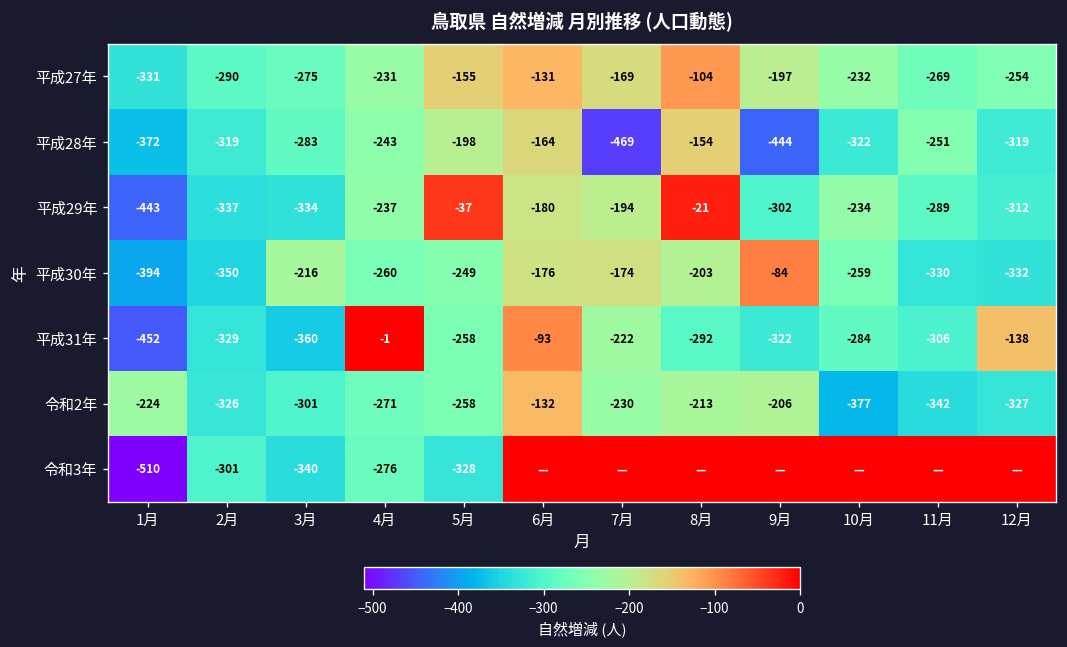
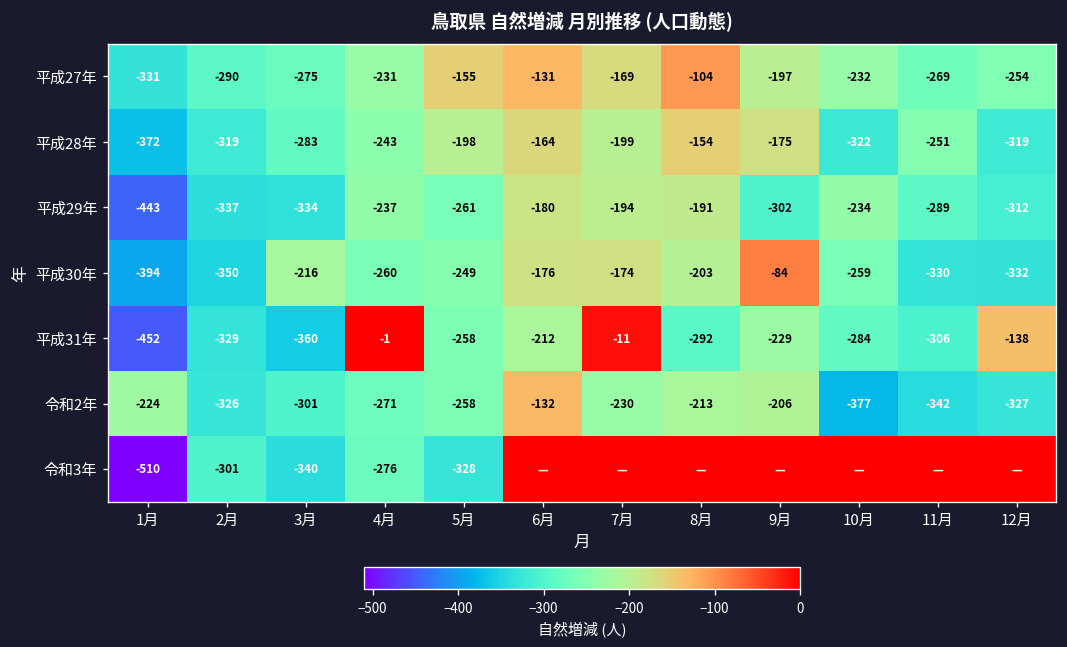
平成28年, 7月: -469 -> -199
平成28年, 9月: -444 -> -175
平成29年, 5月: -37 -> -261
平成29年, 8月: -21 -> -191
平成31年, 6月: -93 -> -212
平成31年, 7月: -222 -> -11
平成31年, 9月: -322 -> -229
